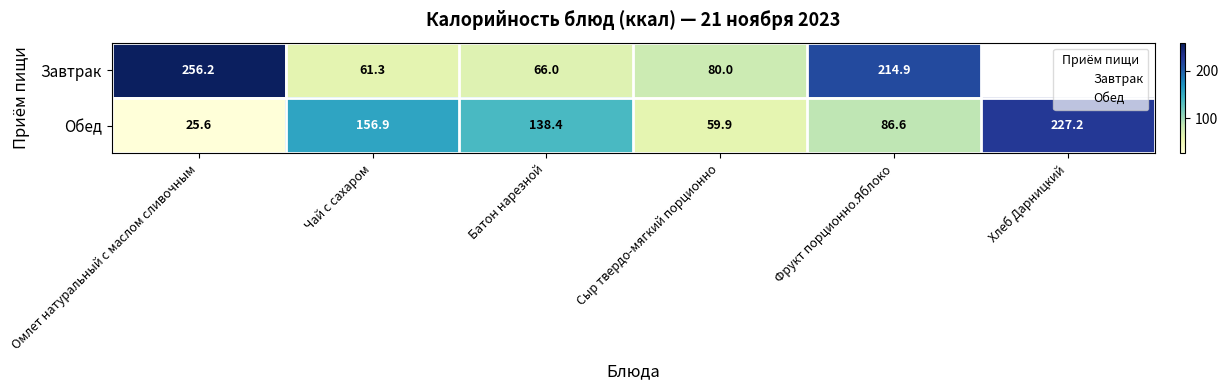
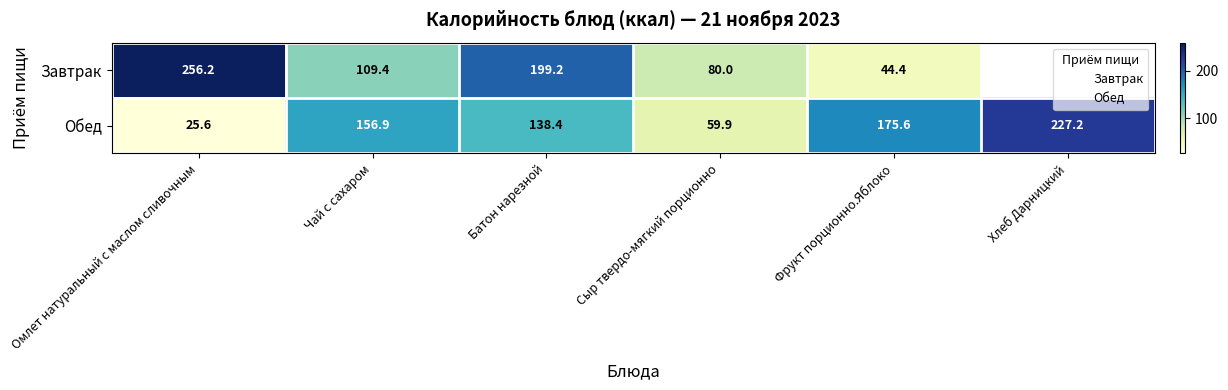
Завтрак, Чай с сахаром: 61.3 -> 109.4
Завтрак, Батон нарезной: 66.0 -> 199.2
Завтрак, Фрукт порционно.Яблоко: 214.9 -> 44.4
Обед, Фрукт порционно.Яблоко: 86.6 -> 175.6
